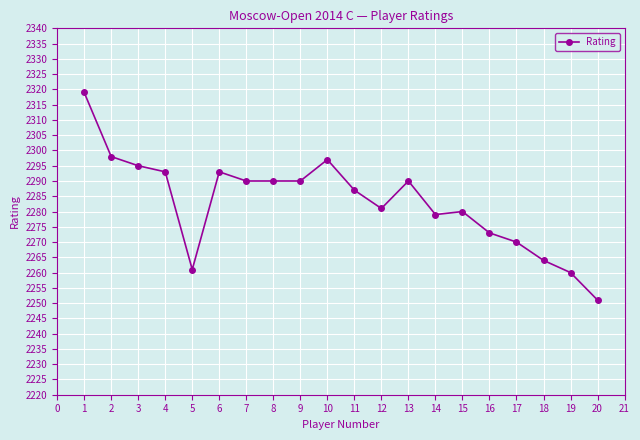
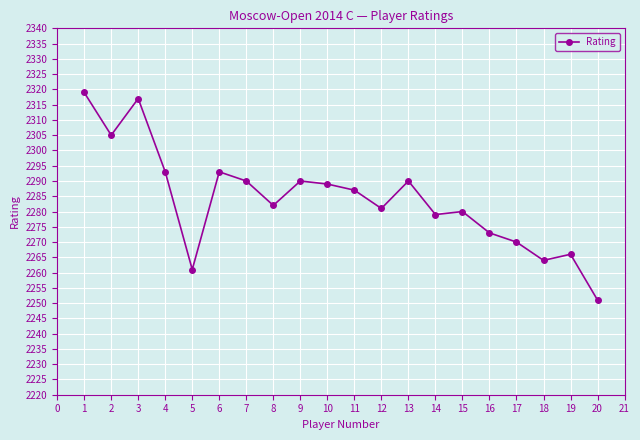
2: 2298 -> 2305
3: 2295 -> 2317
8: 2290 -> 2282
10: 2297 -> 2289
19: 2260 -> 2266
